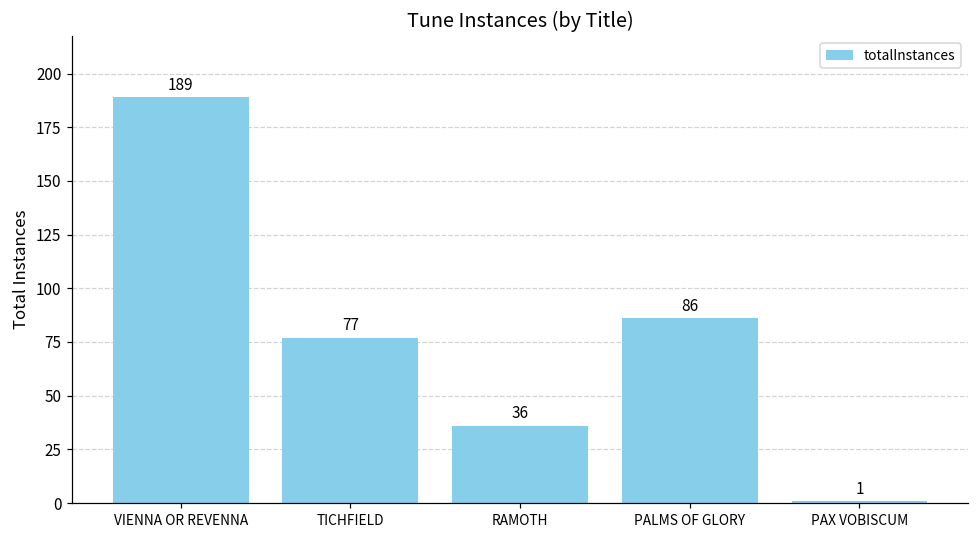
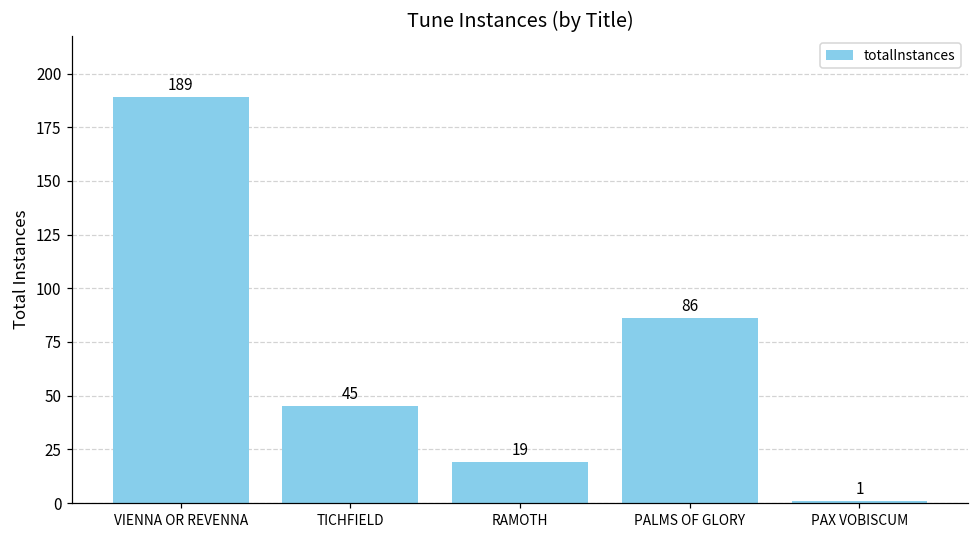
TICHFIELD: 77 -> 45
RAMOTH: 36 -> 19
